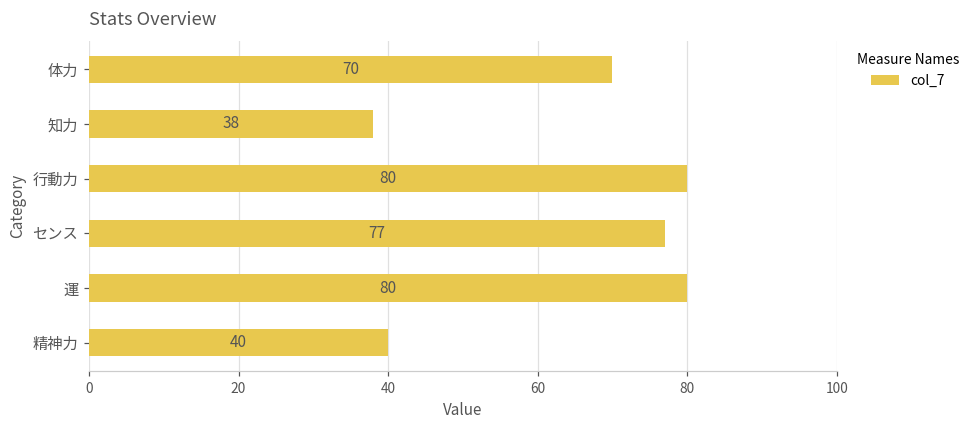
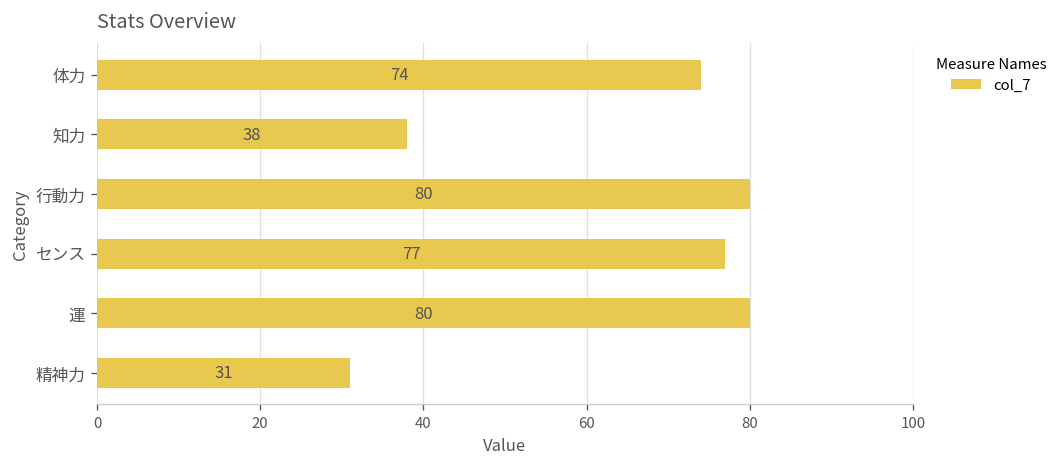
体力: 70 -> 74
精神力: 40 -> 31
